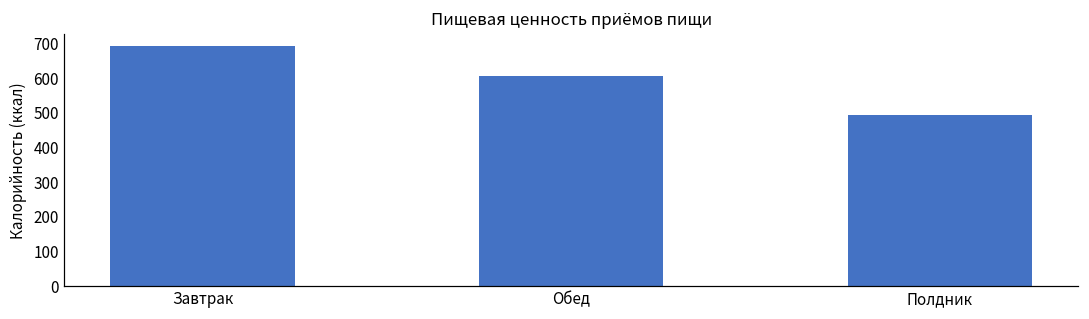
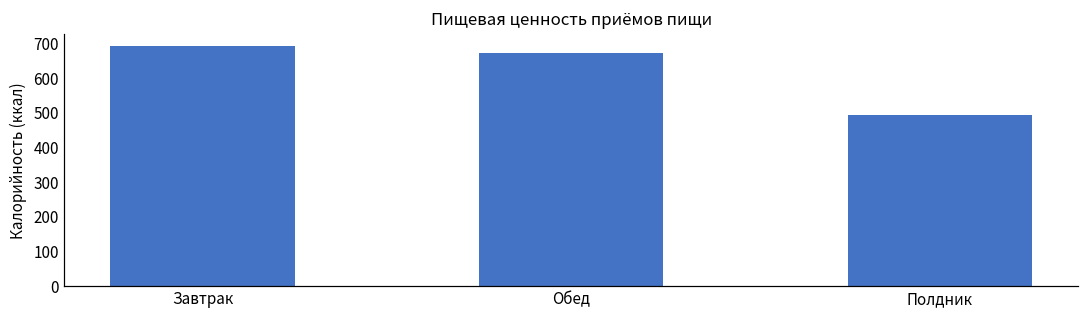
Обед: 610 -> 670
